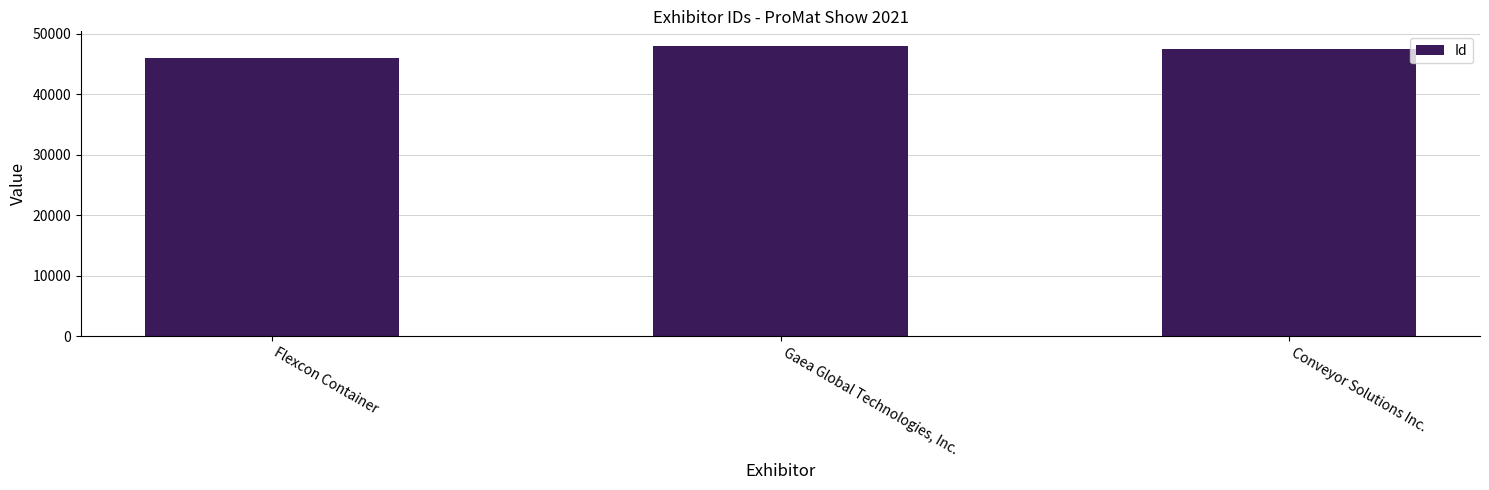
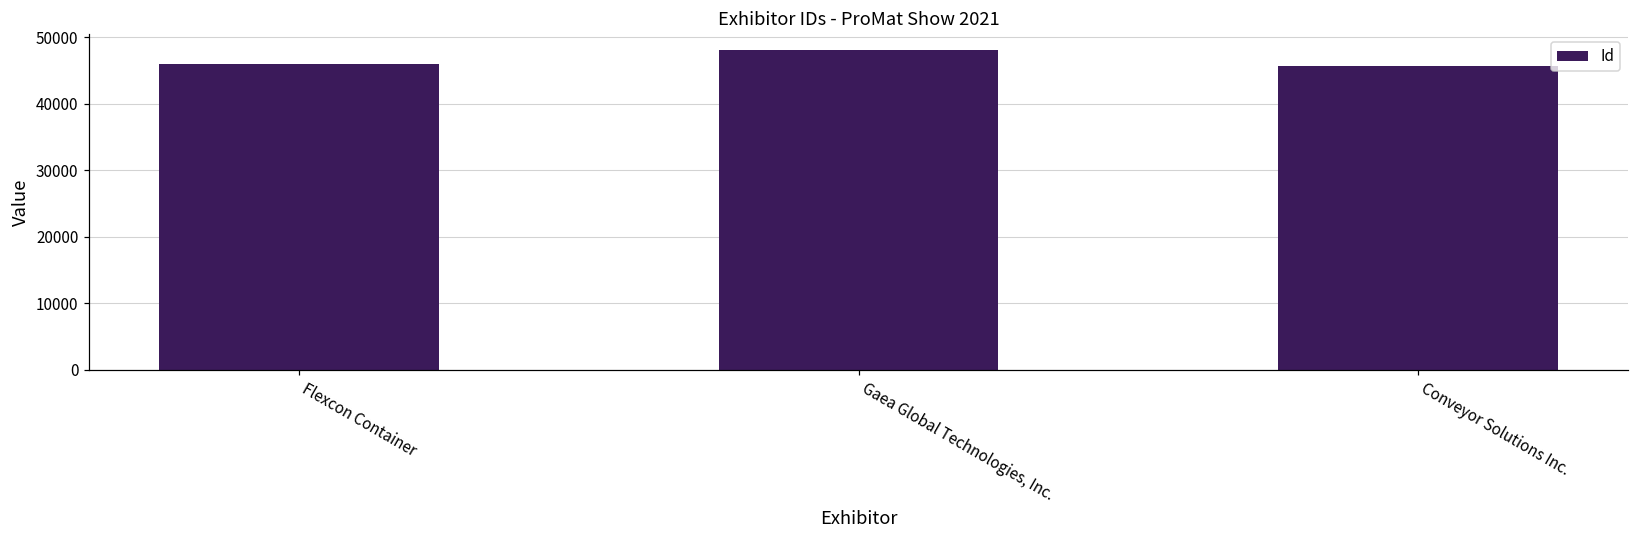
Conveyor Solutions Inc.: 47000 -> 46000
